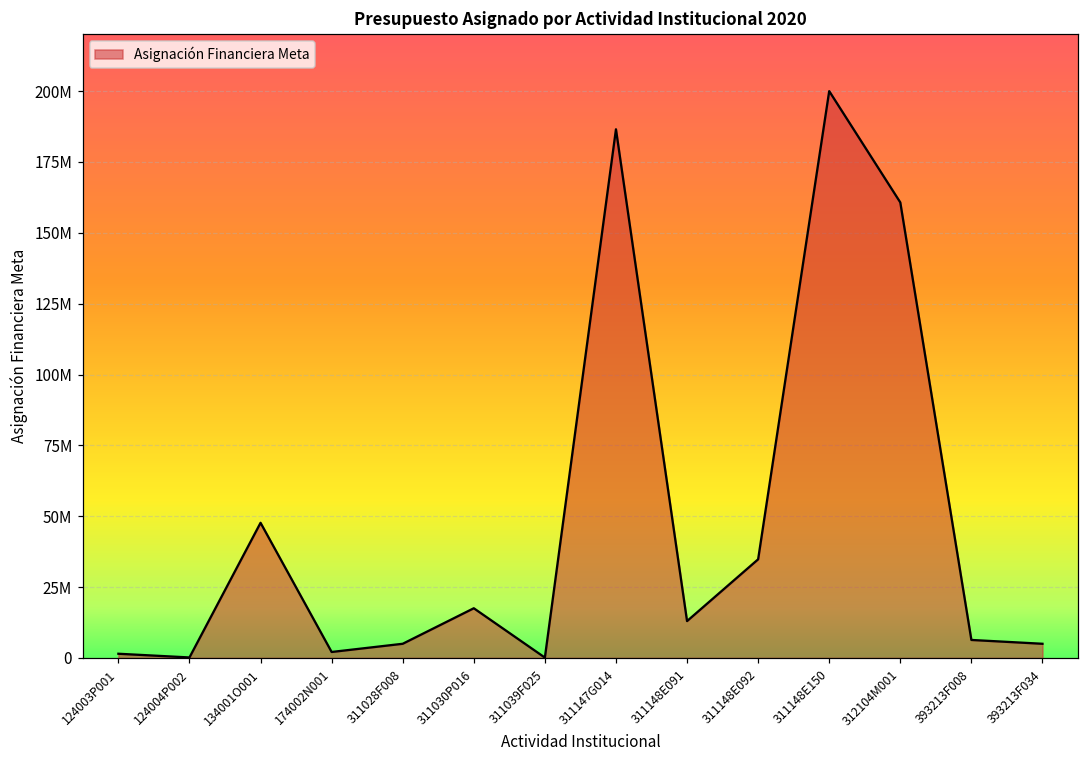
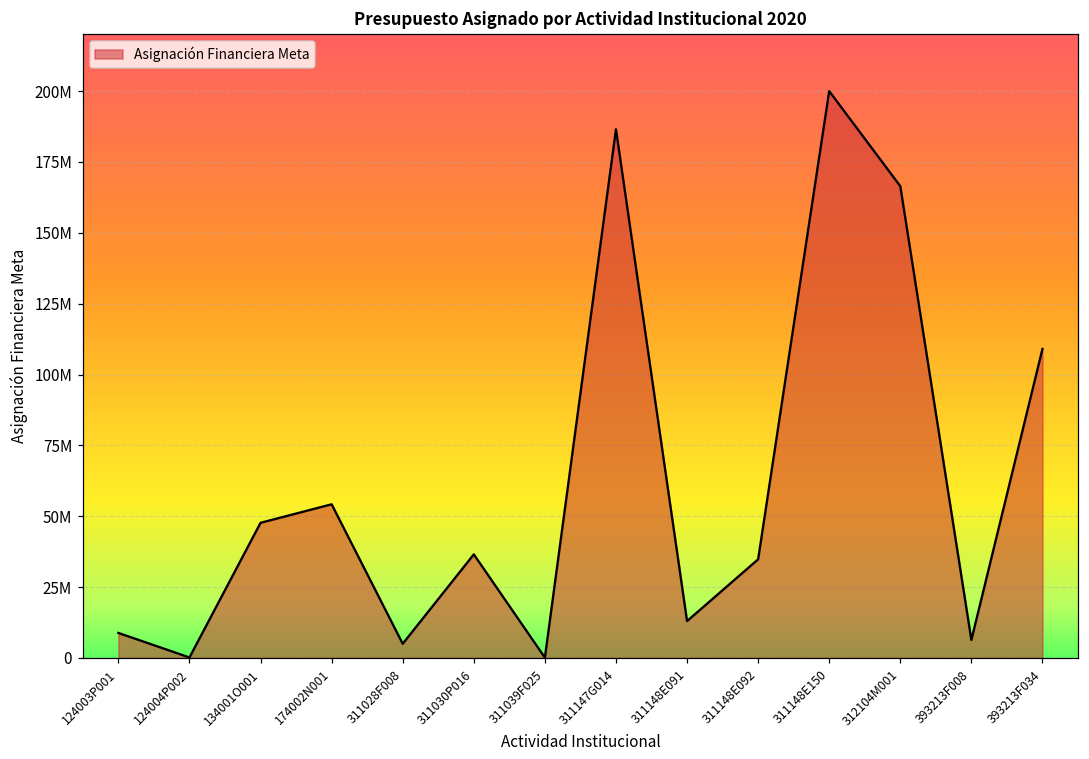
124003P001: 1000000 -> 9000000
174002N001: 2000000 -> 54000000
311030P016: 18000000 -> 37000000
312104M001: 161000000 -> 166000000
393213F034: 5000000 -> 109000000
